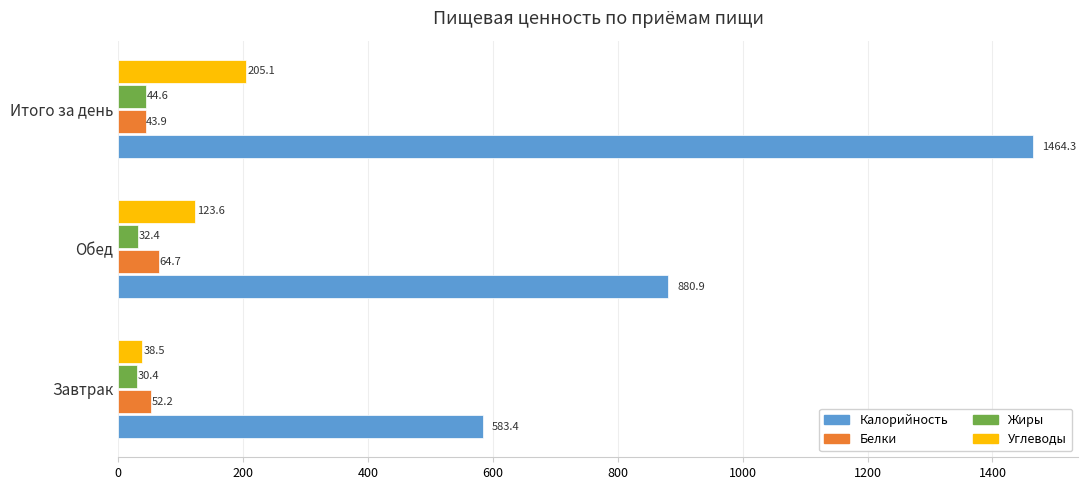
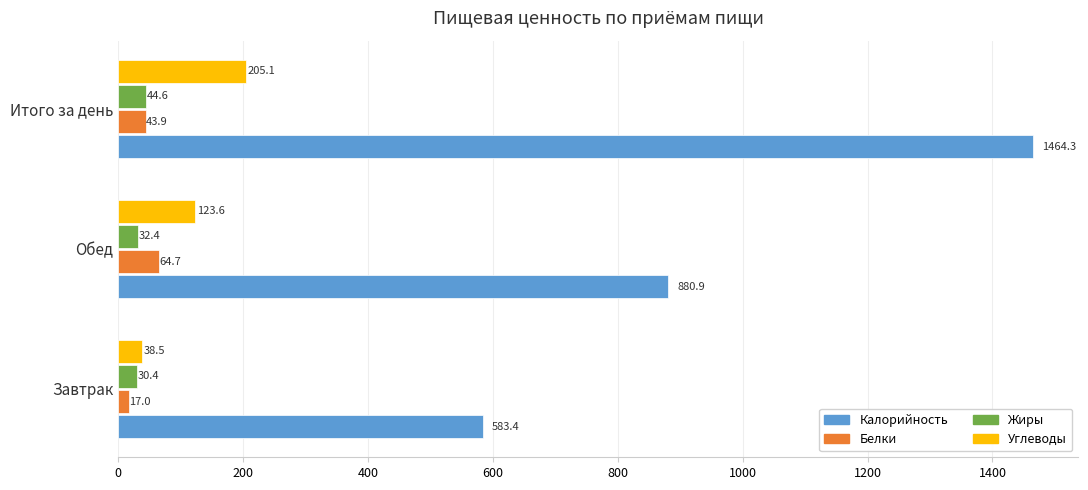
Белки, Завтрак: 52.2 -> 17.0
